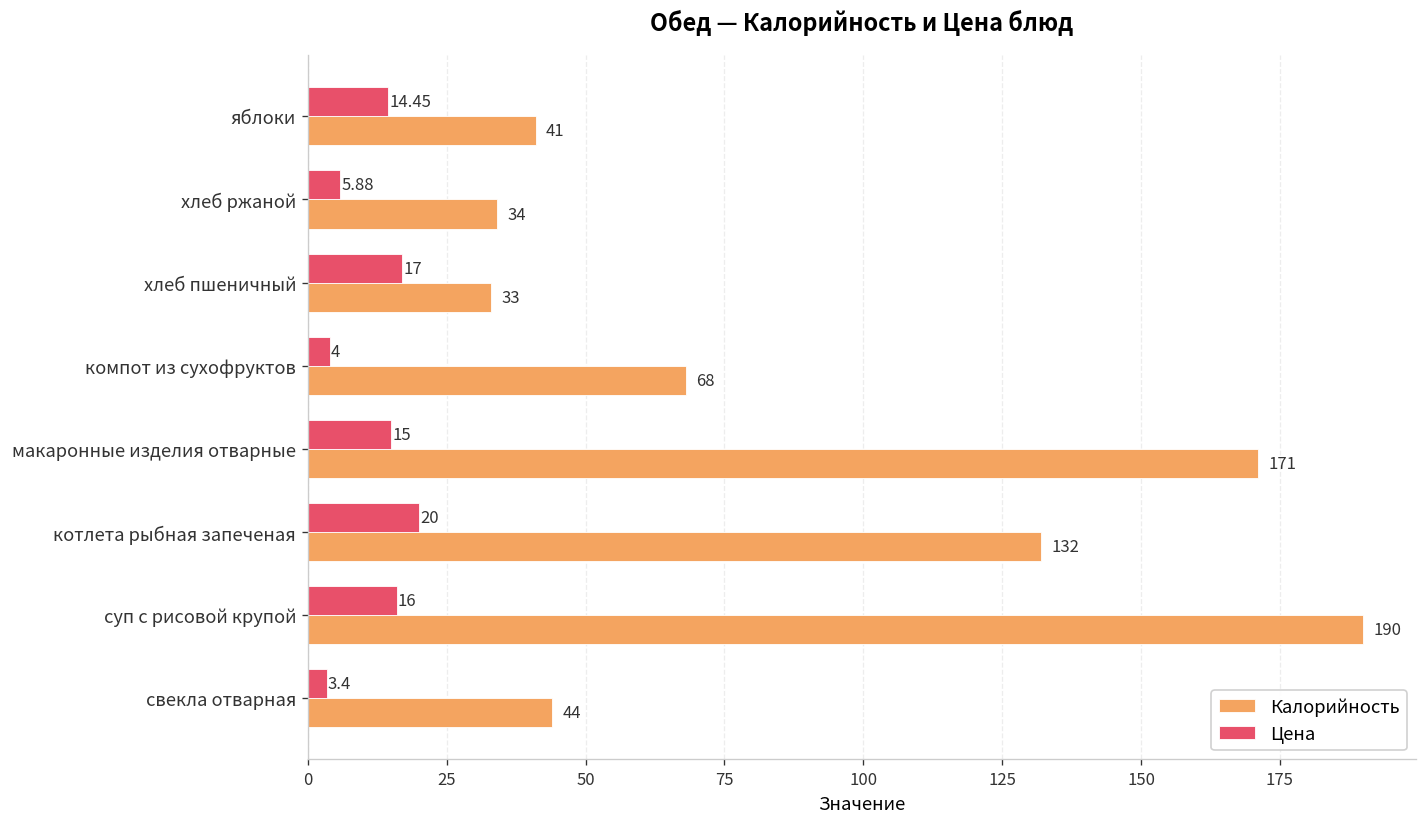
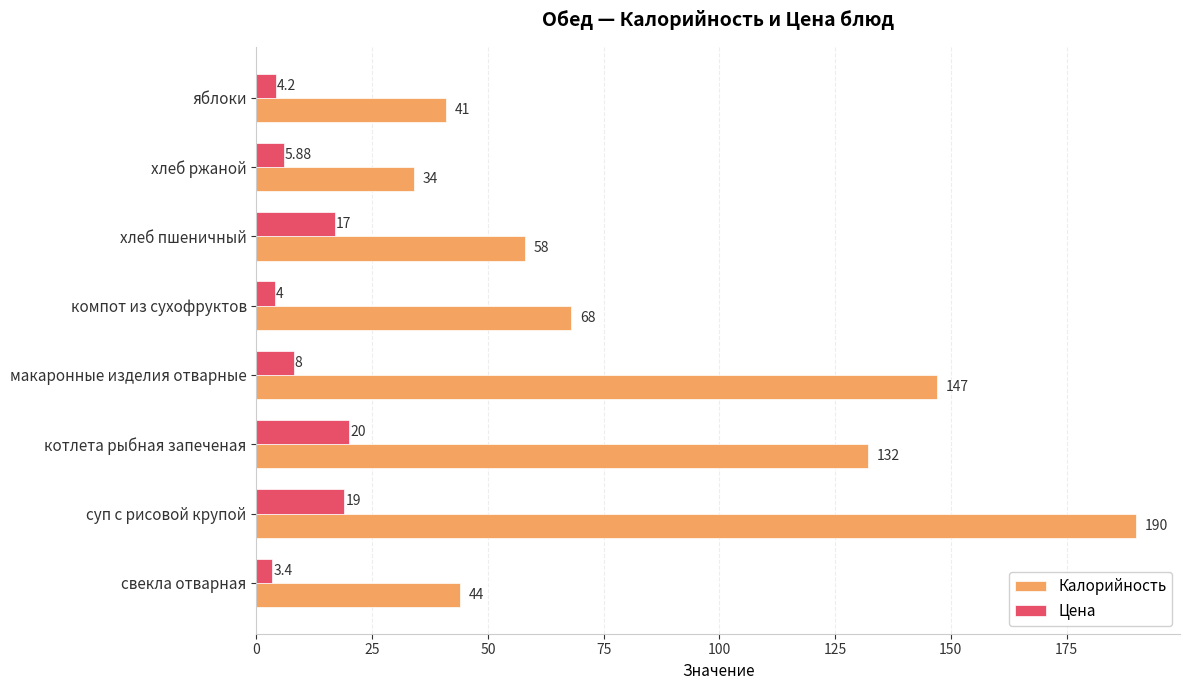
Цена, яблоки: 14.45 -> 4.2
Калорийность, хлеб пшеничный: 33 -> 58
Цена, макаронные изделия отварные: 15 -> 8
Калорийность, макаронные изделия отварные: 171 -> 147
Цена, суп с рисовой крупой: 16 -> 19
